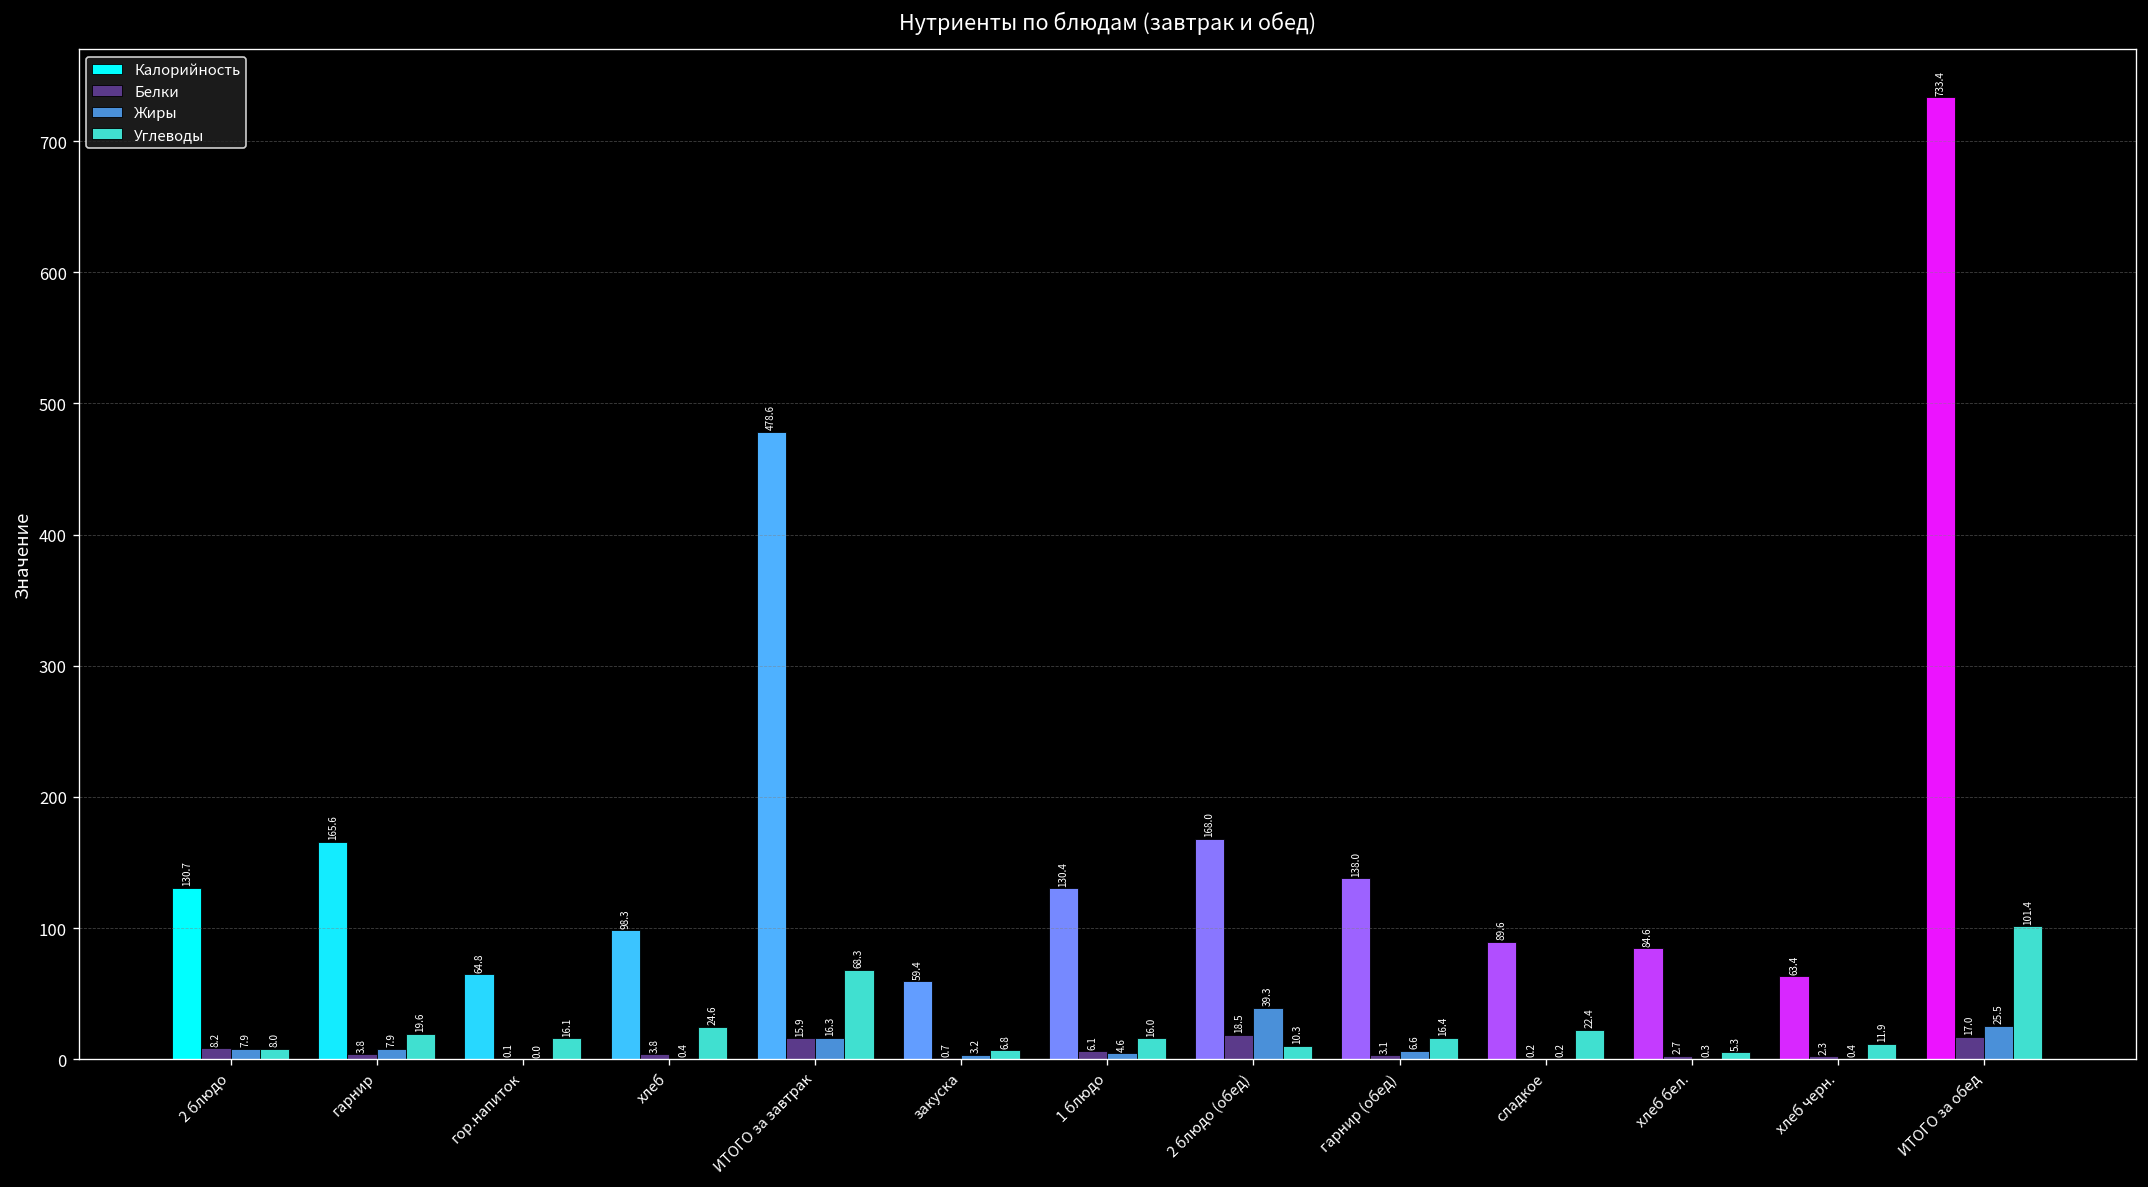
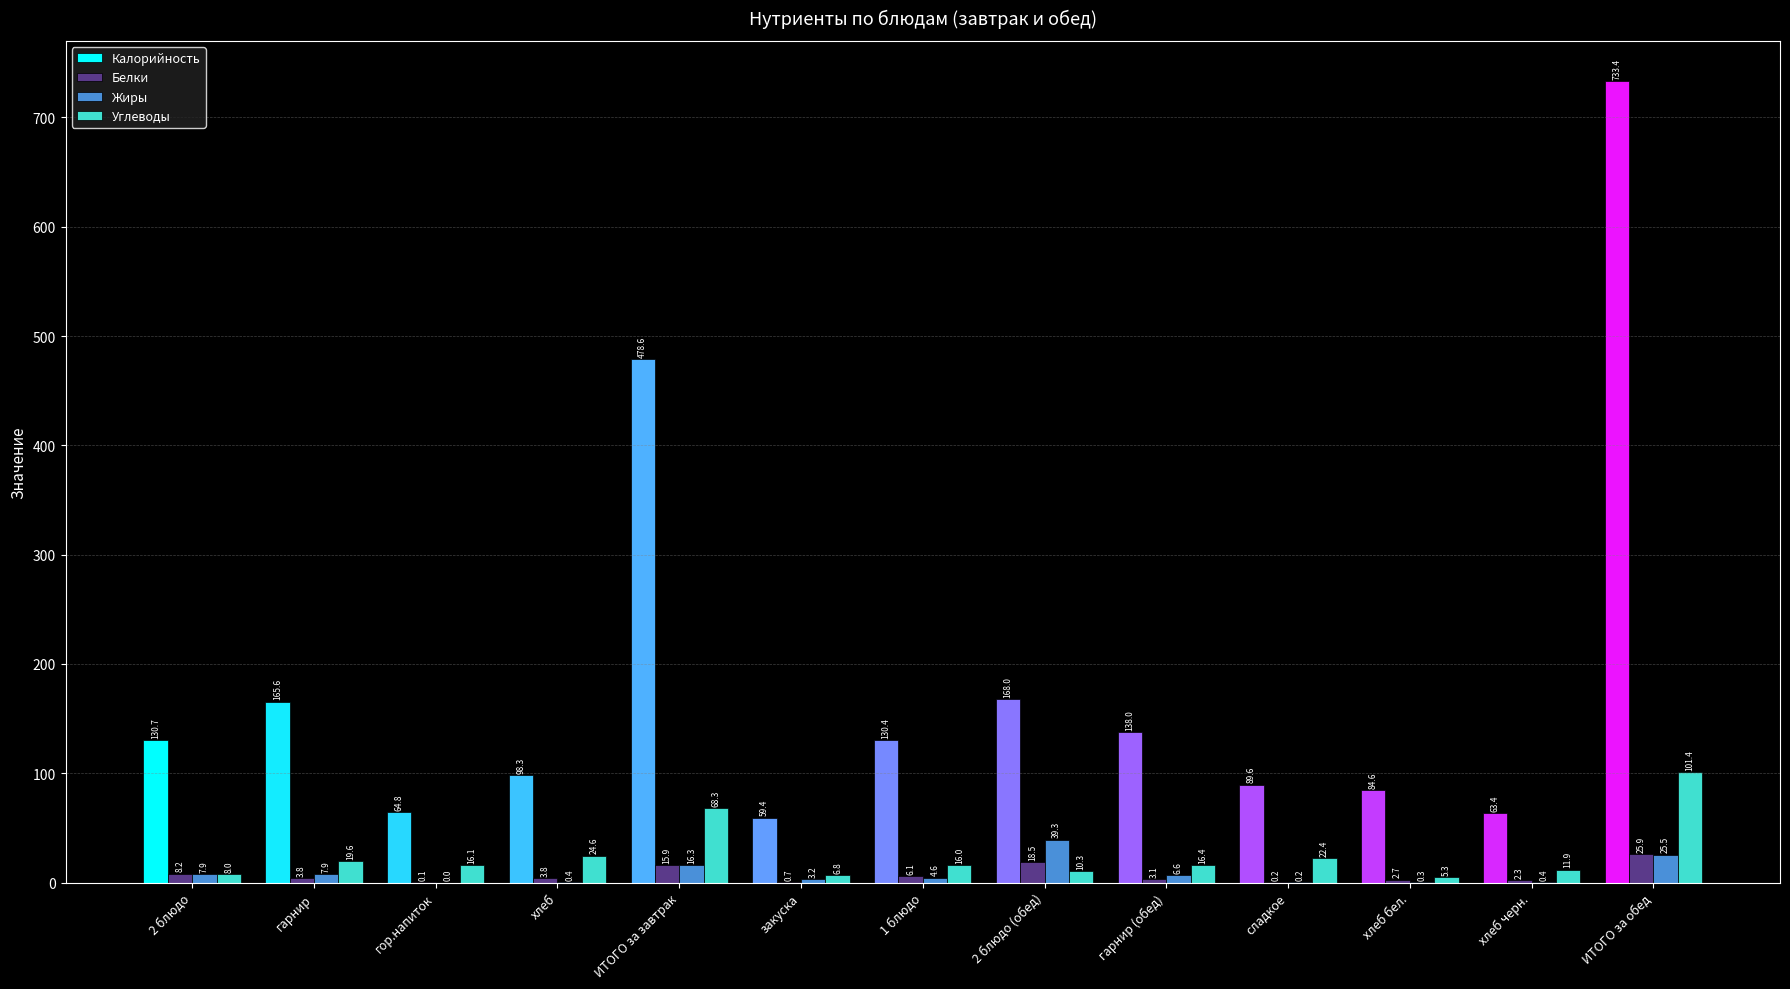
Белки, ИТОГО за обед: 17.0 -> 25.9
